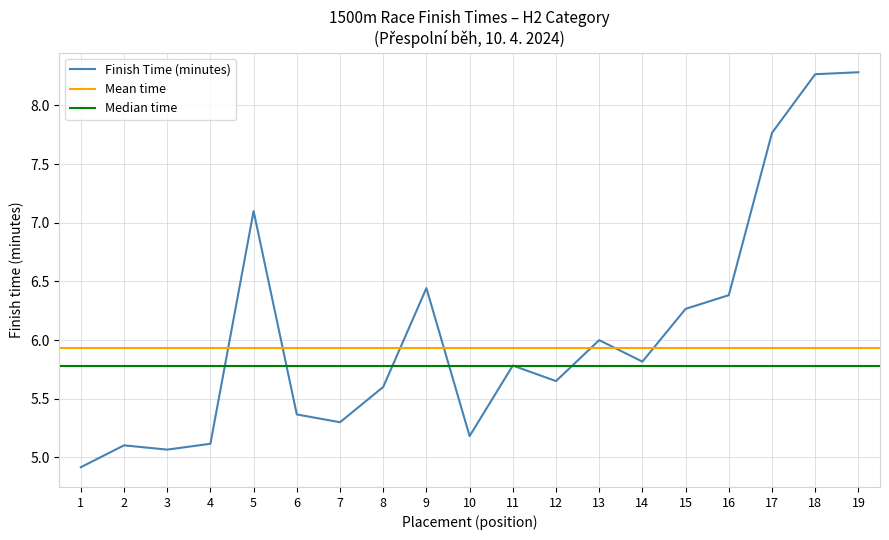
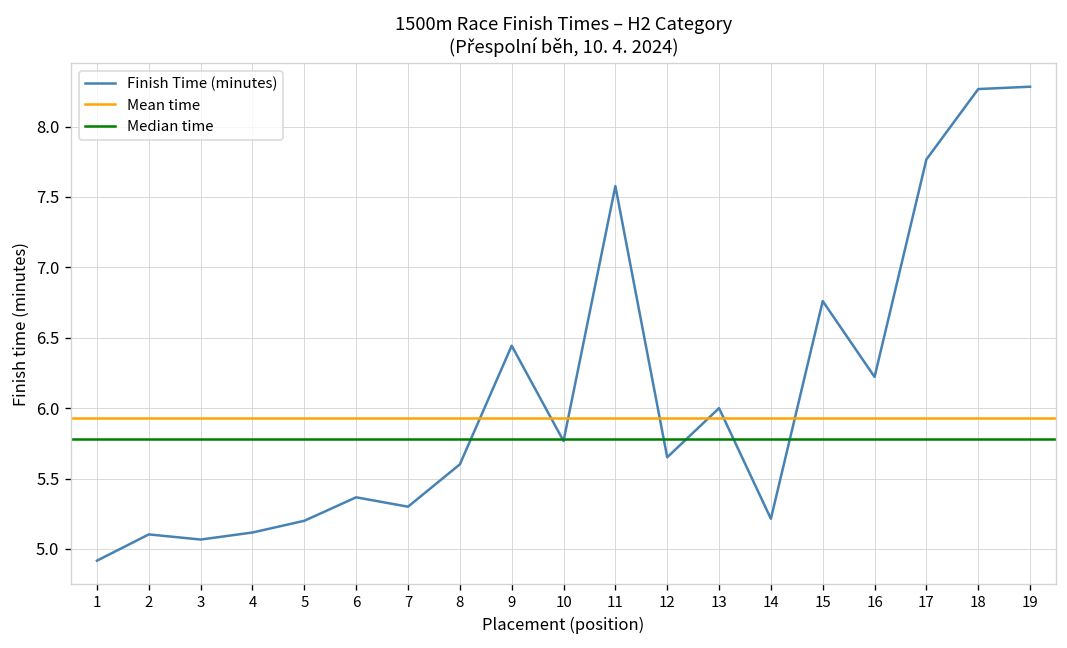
5: 7.1 -> 5.2
10: 5.18 -> 5.77
11: 5.78 -> 7.58
14: 5.82 -> 5.21
15: 6.27 -> 6.76
16: 6.38 -> 6.22
